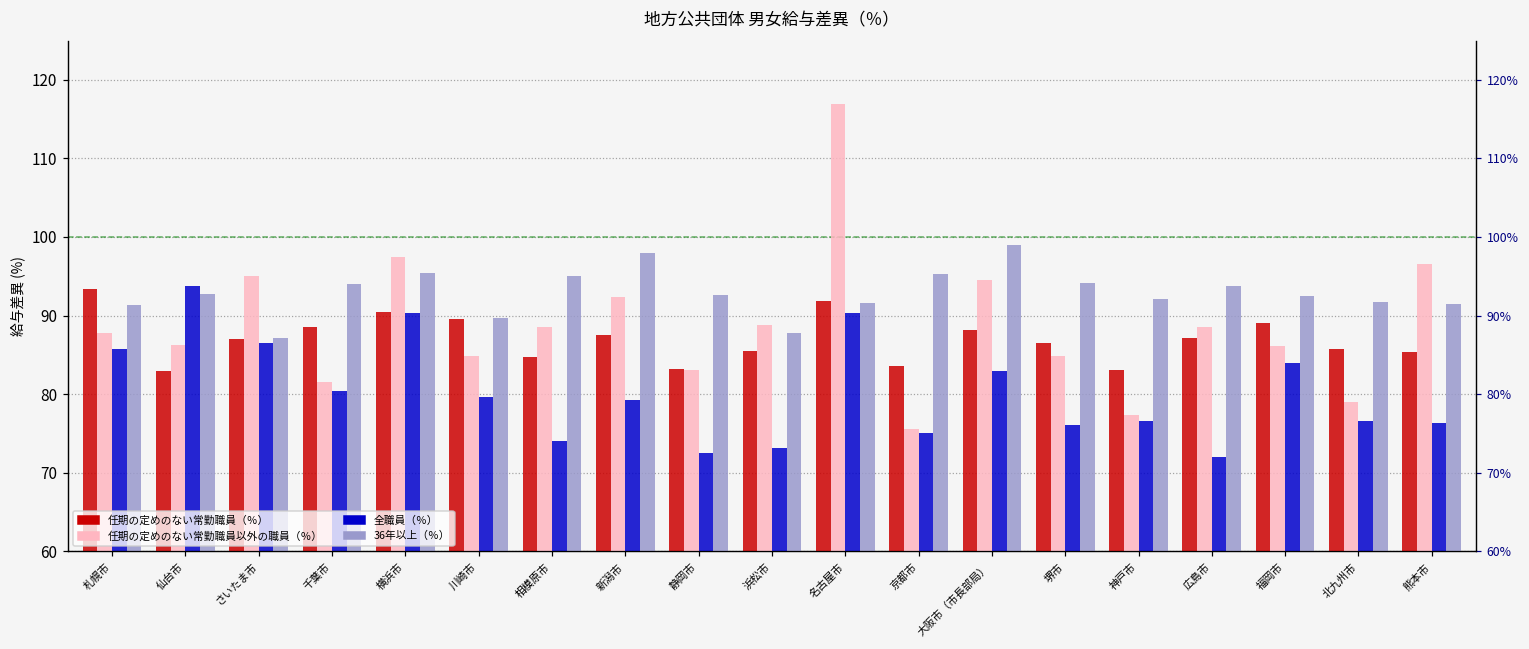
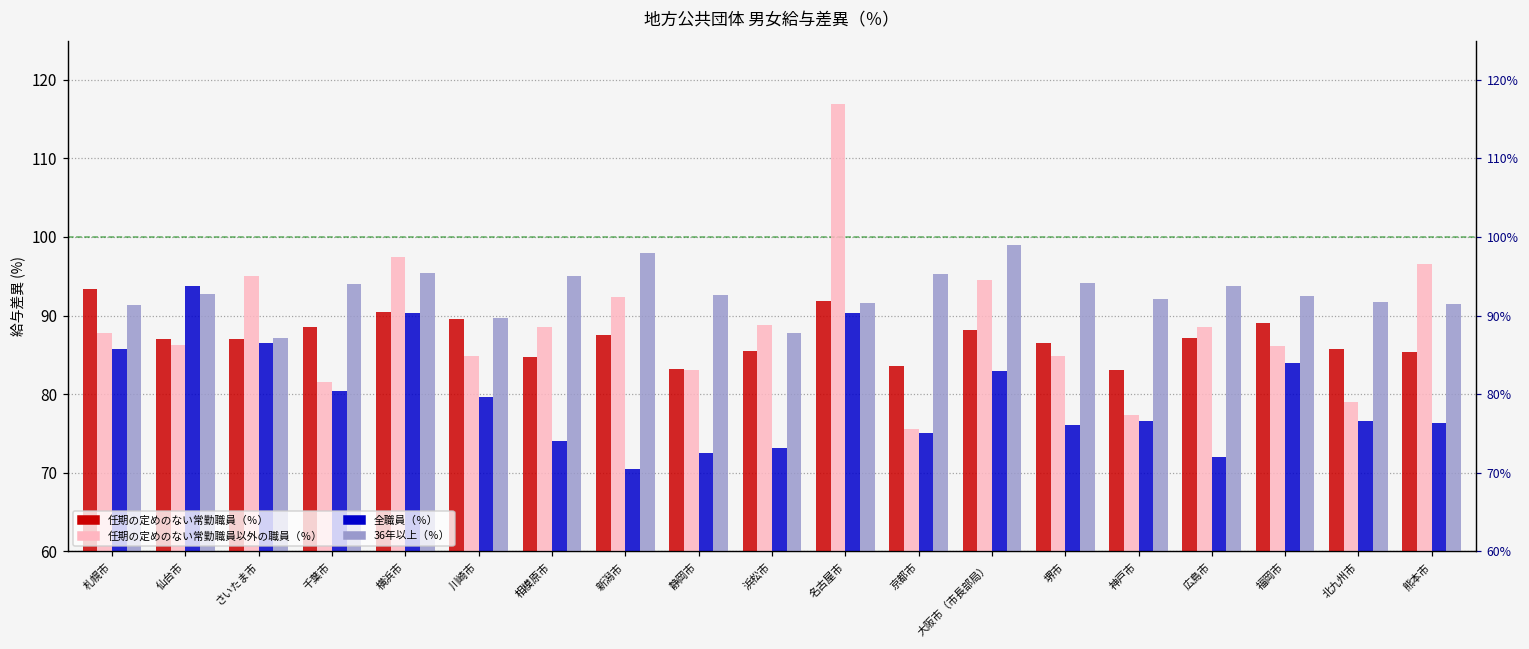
任期の定めのない常勤職員（％）, 仙台市: 83 -> 87
全職員（％）, 新潟市: 79 -> 71
